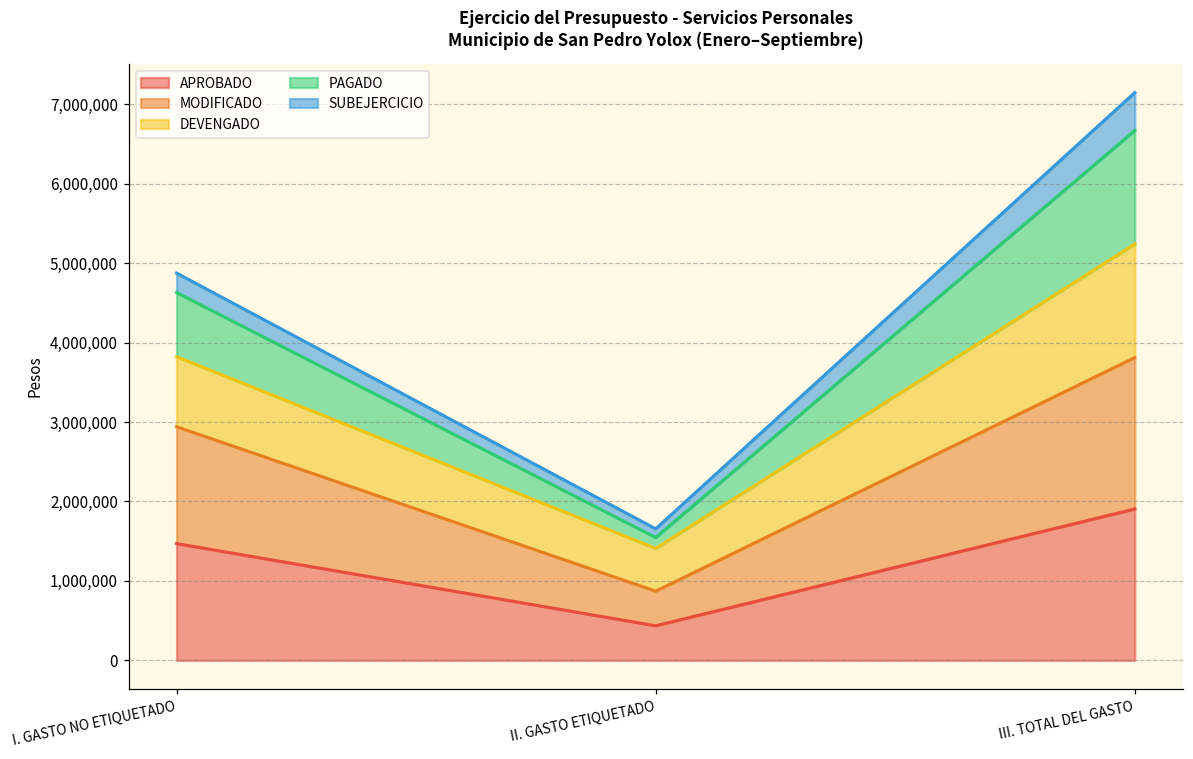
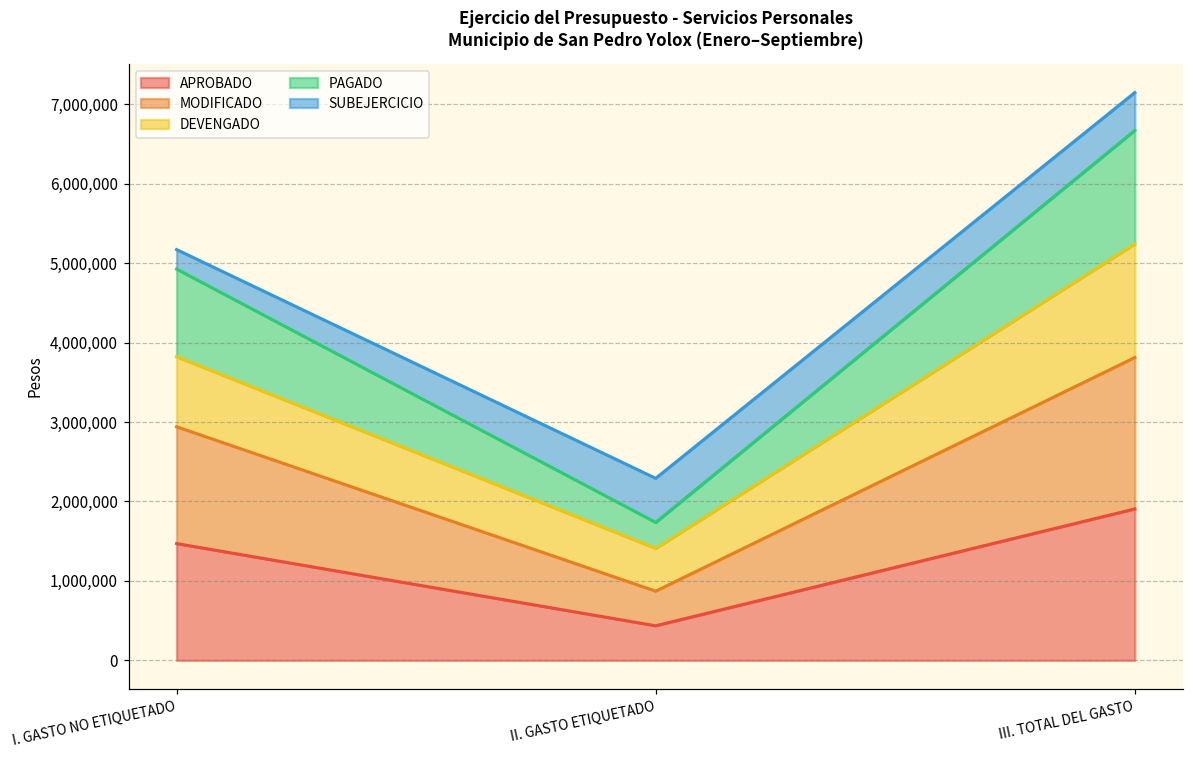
PAGADO, I. GASTO NO ETIQUETADO: 800,000 -> 1,100,000
PAGADO, II. GASTO ETIQUETADO: 100,000 -> 300,000
SUBEJERCICIO, II. GASTO ETIQUETADO: 100,000 -> 600,000
